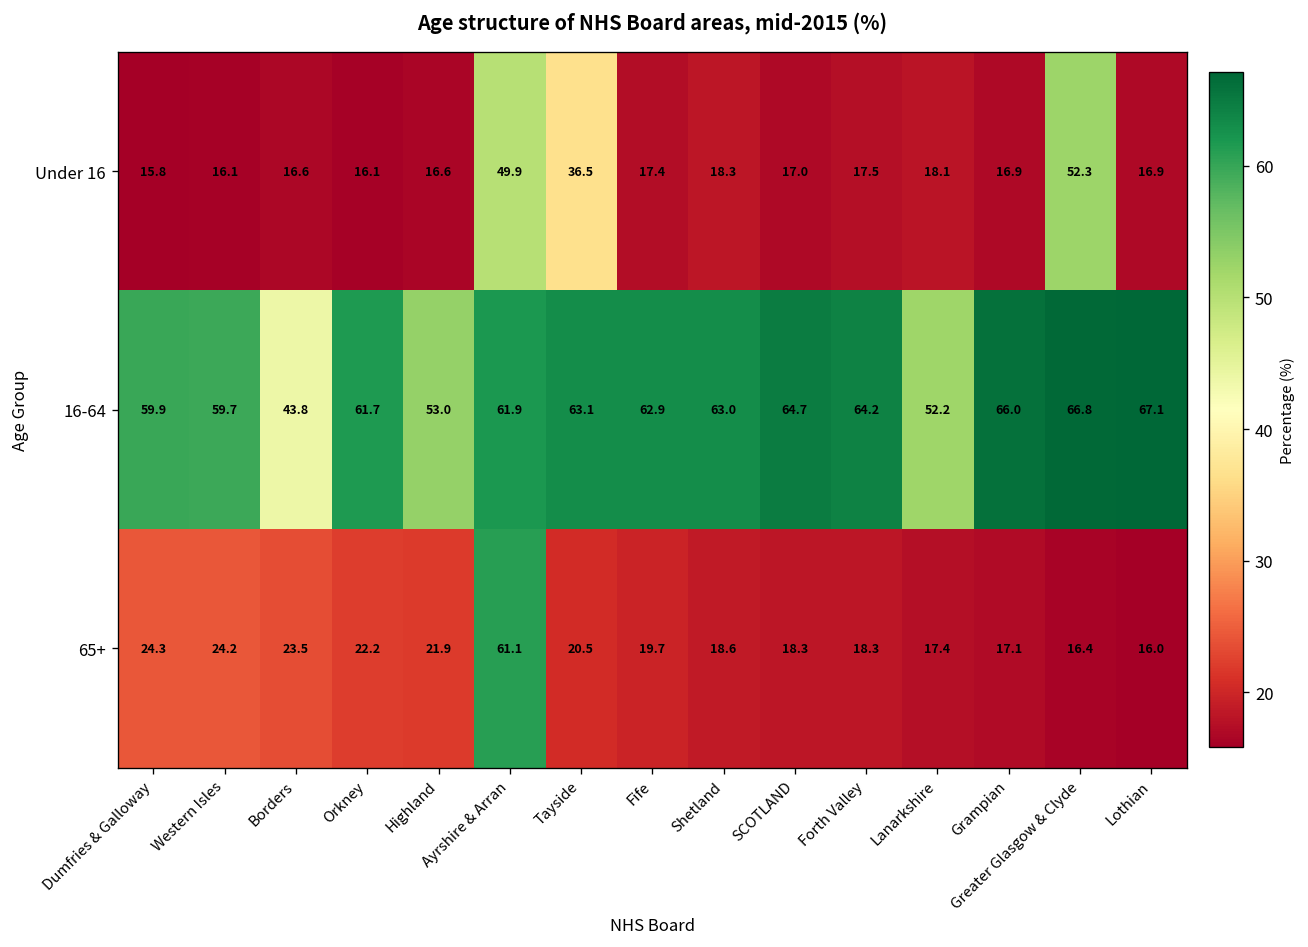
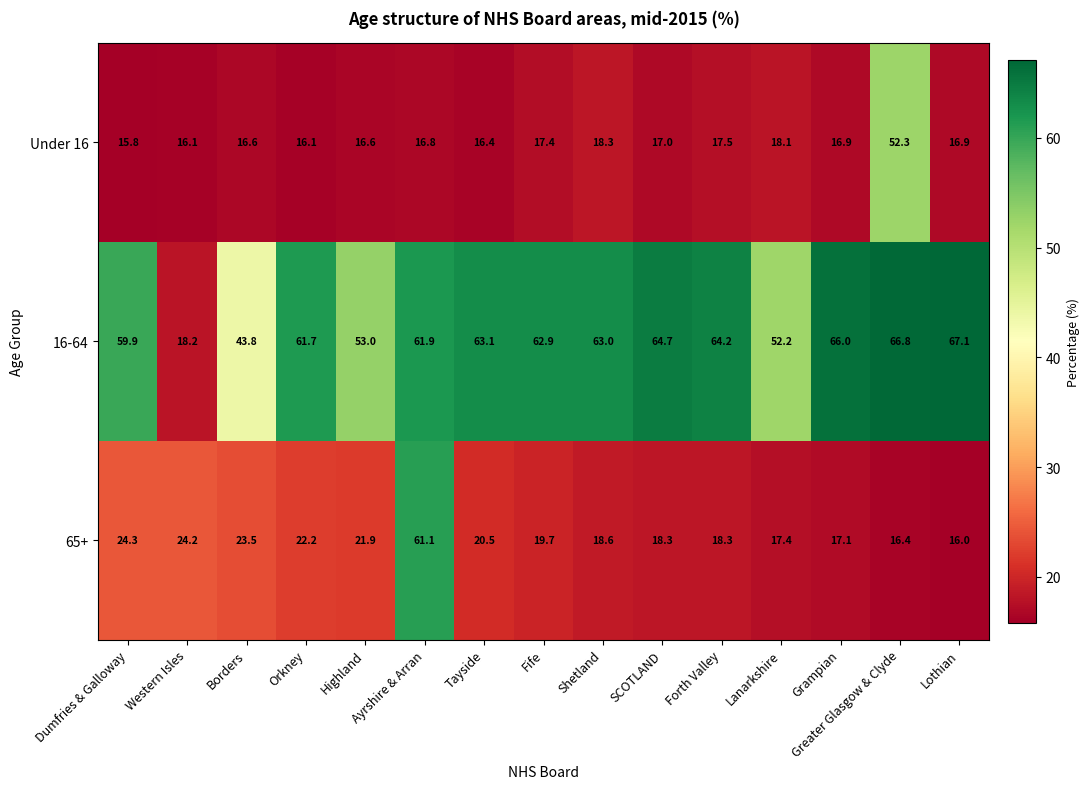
Under 16, Ayrshire & Arran: 49.9 -> 16.8
Under 16, Tayside: 36.5 -> 16.4
16-64, Western Isles: 59.7 -> 18.2
